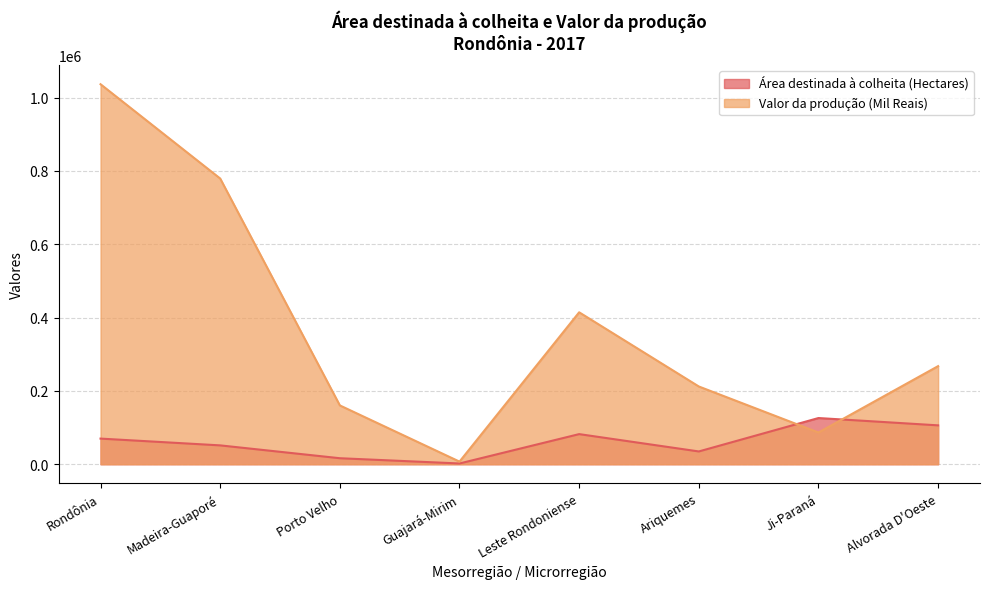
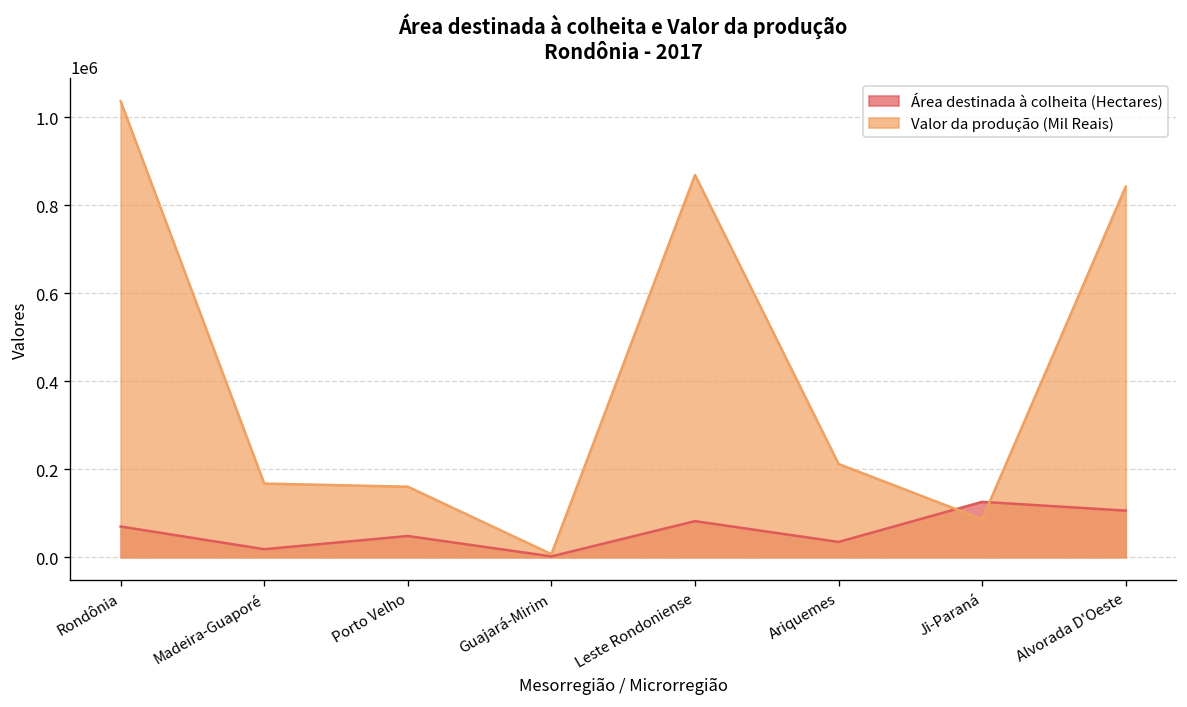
Área destinada à colheita (Hectares), Madeira-Guaporé: 50000 -> 20000
Valor da produção (Mil Reais), Madeira-Guaporé: 780000 -> 170000
Área destinada à colheita (Hectares), Porto Velho: 20000 -> 50000
Valor da produção (Mil Reais), Leste Rondoniense: 410000 -> 870000
Valor da produção (Mil Reais), Alvorada D'Oeste: 270000 -> 840000
